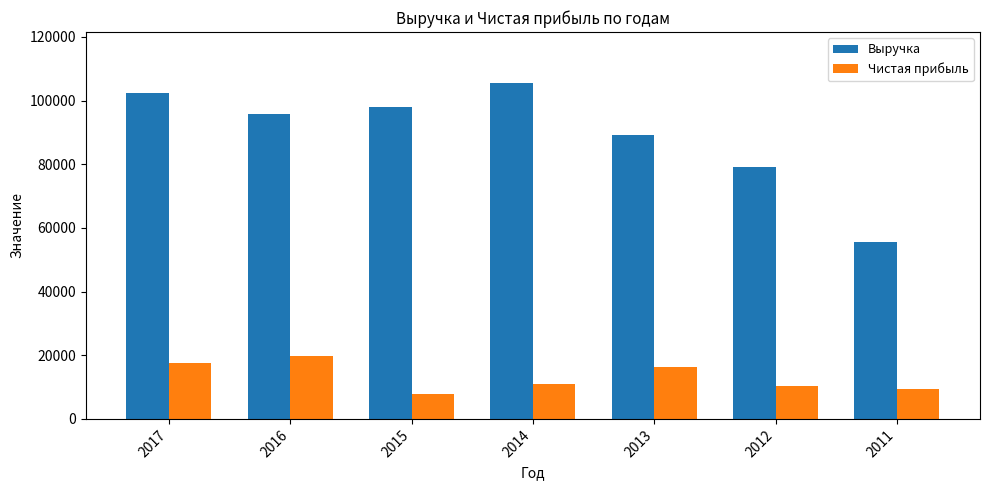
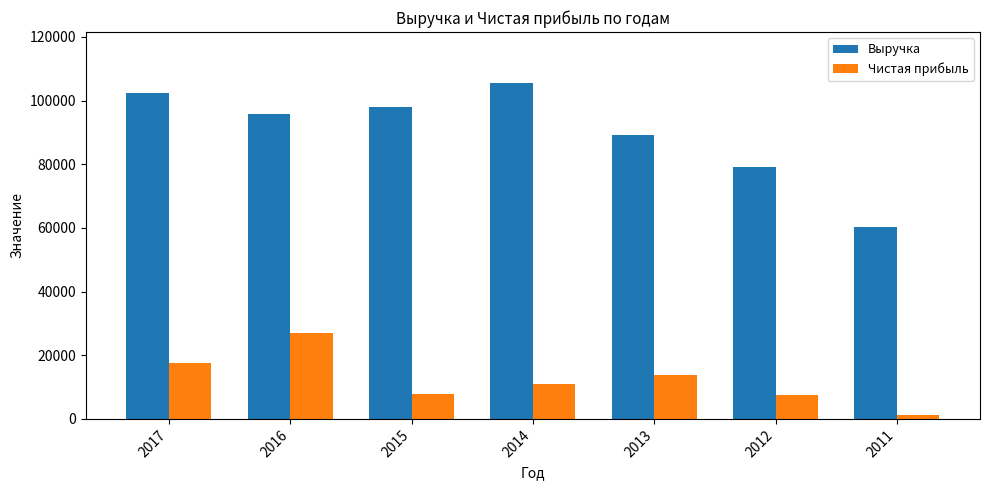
Чистая прибыль, 2016: 20000 -> 27000
Чистая прибыль, 2013: 16000 -> 14000
Чистая прибыль, 2012: 10000 -> 7000
Выручка, 2011: 56000 -> 60000
Чистая прибыль, 2011: 10000 -> 1000
